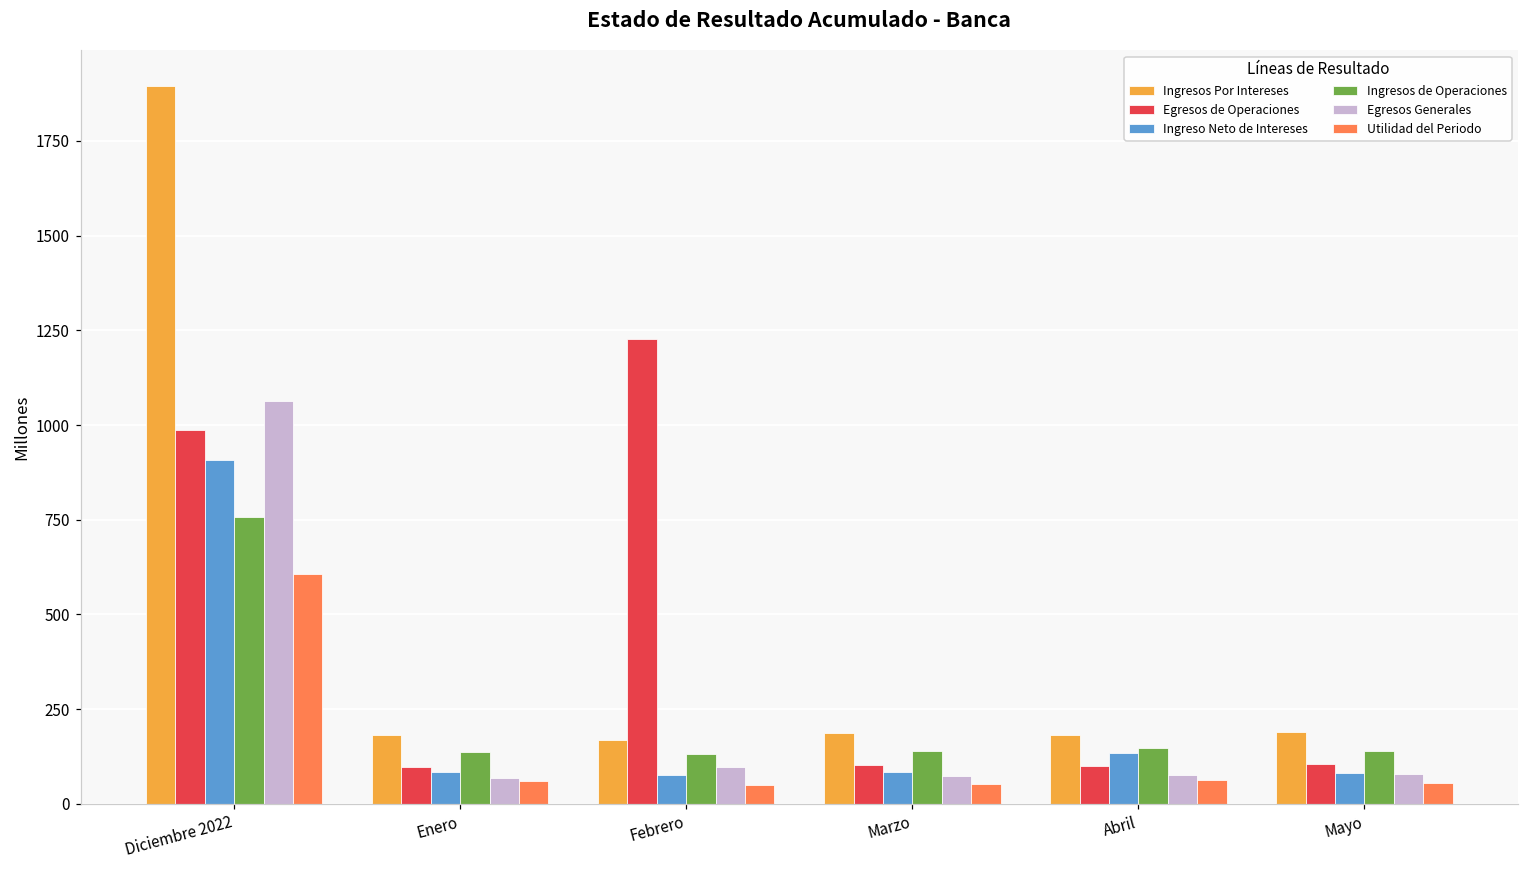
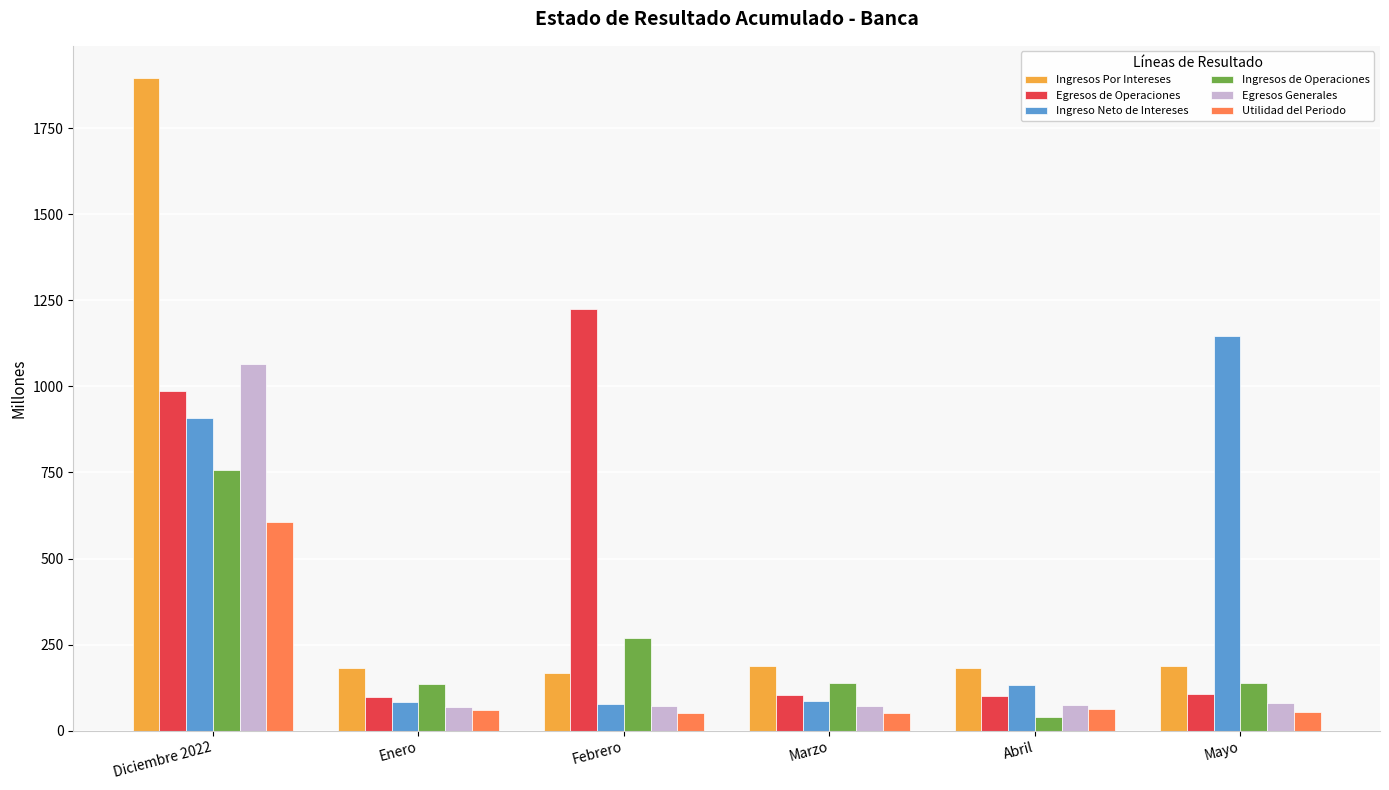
Ingresos de Operaciones, Febrero: 130 -> 270
Egresos Generales, Febrero: 100 -> 70
Ingresos de Operaciones, Abril: 150 -> 40
Ingreso Neto de Intereses, Mayo: 80 -> 1150
